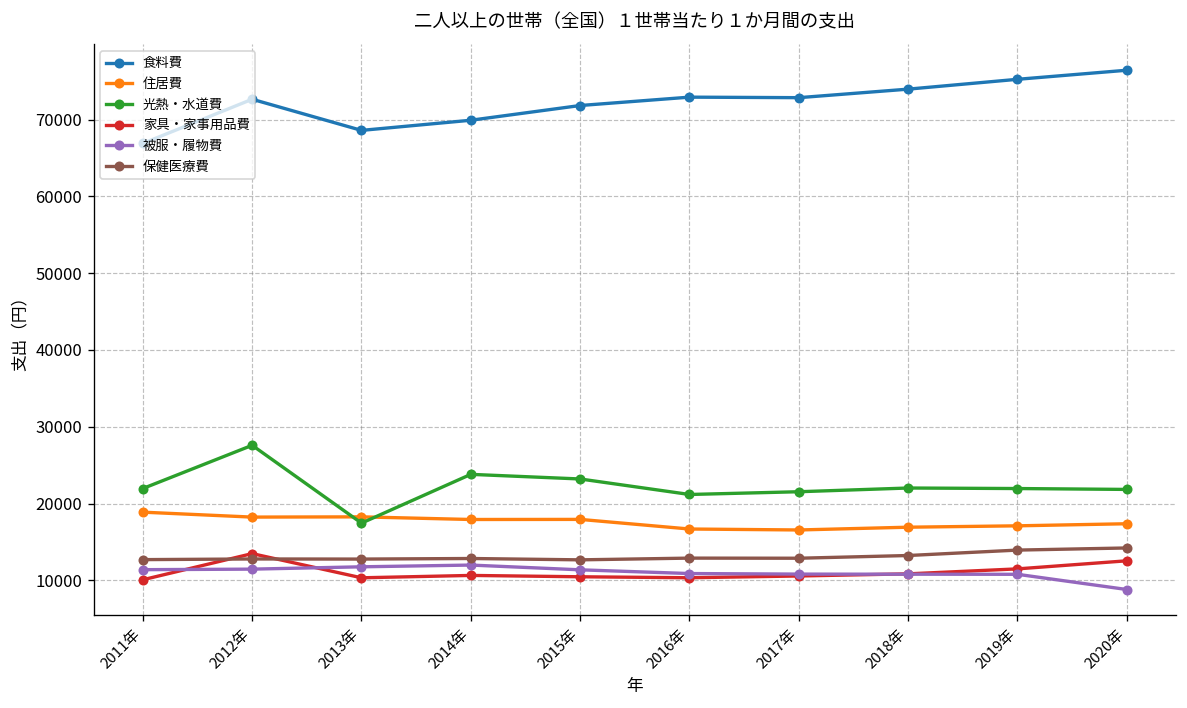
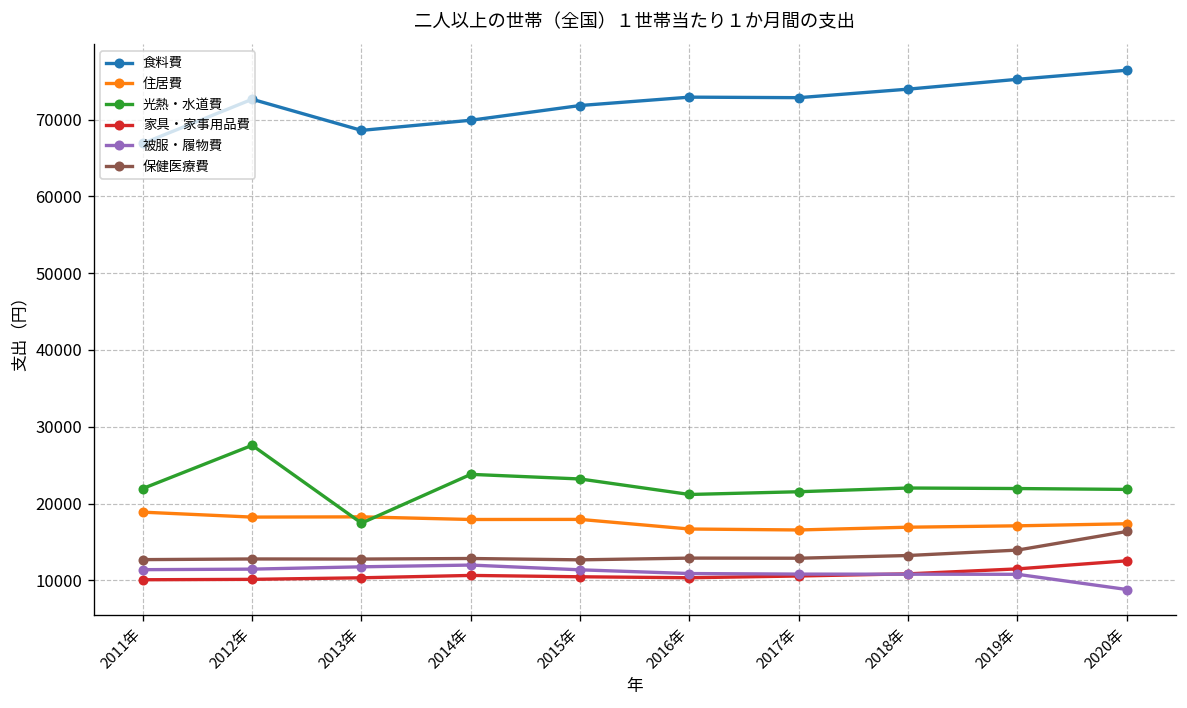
家具・家事用品費, 2012年: 13000 -> 10000
保健医療費, 2020年: 14000 -> 16000
